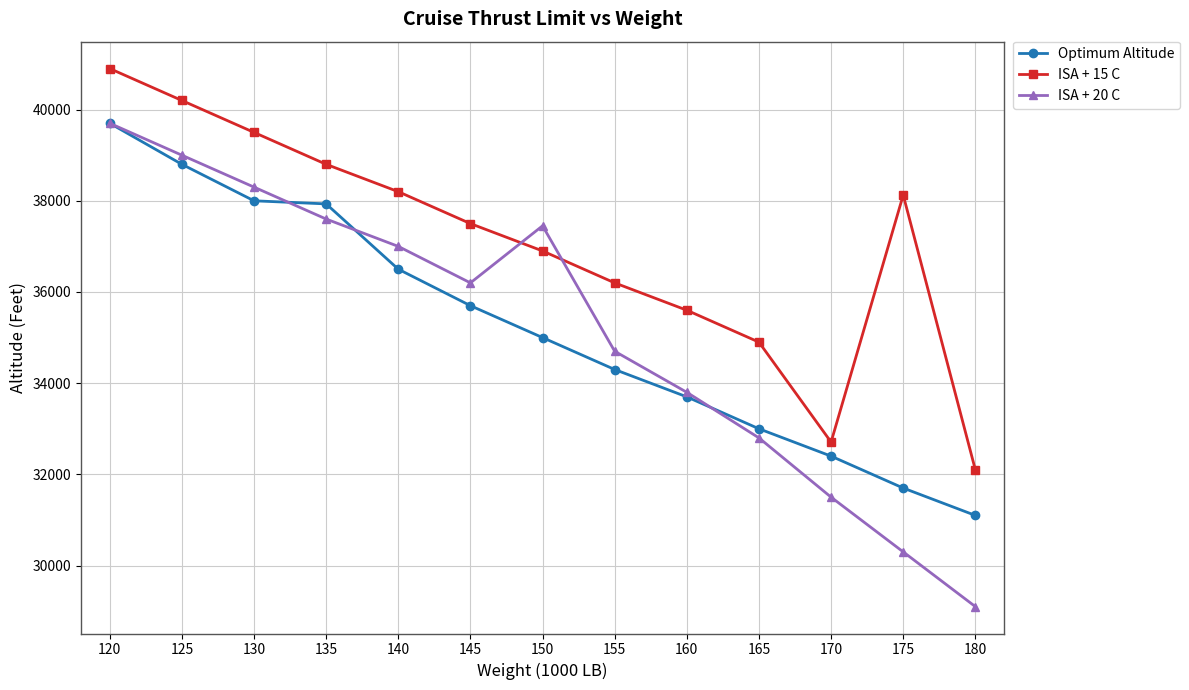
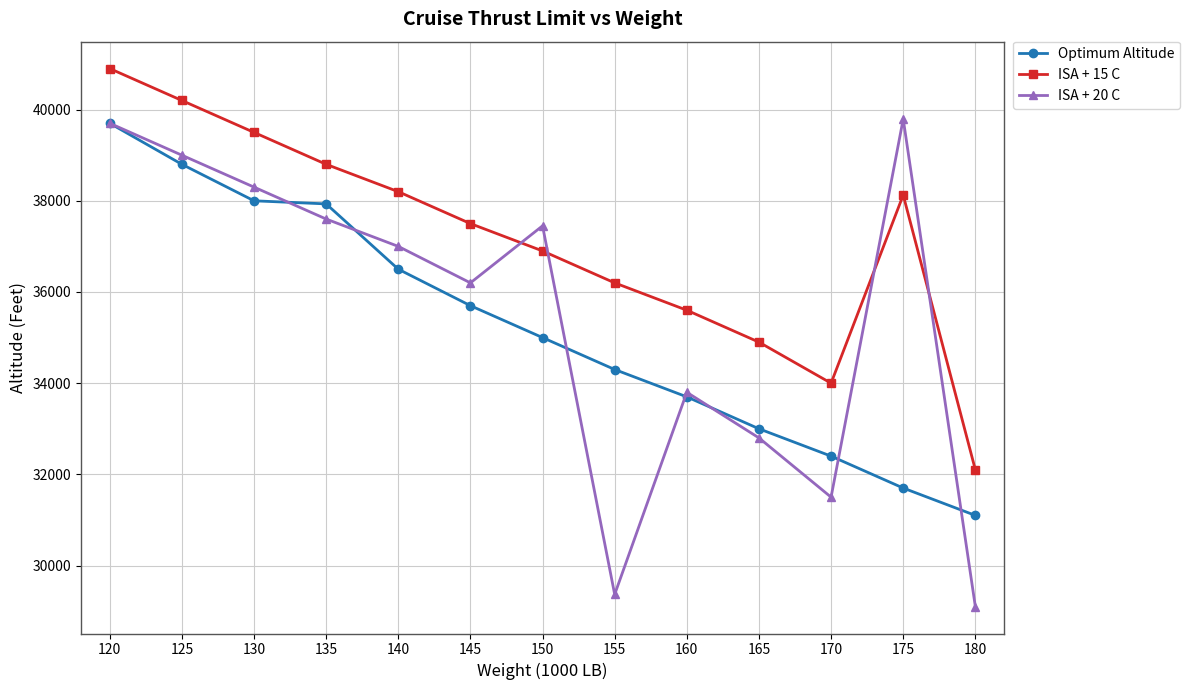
ISA + 20 C, 155: 34700 -> 29400
ISA + 15 C, 170: 32700 -> 34000
ISA + 20 C, 175: 30300 -> 39800
